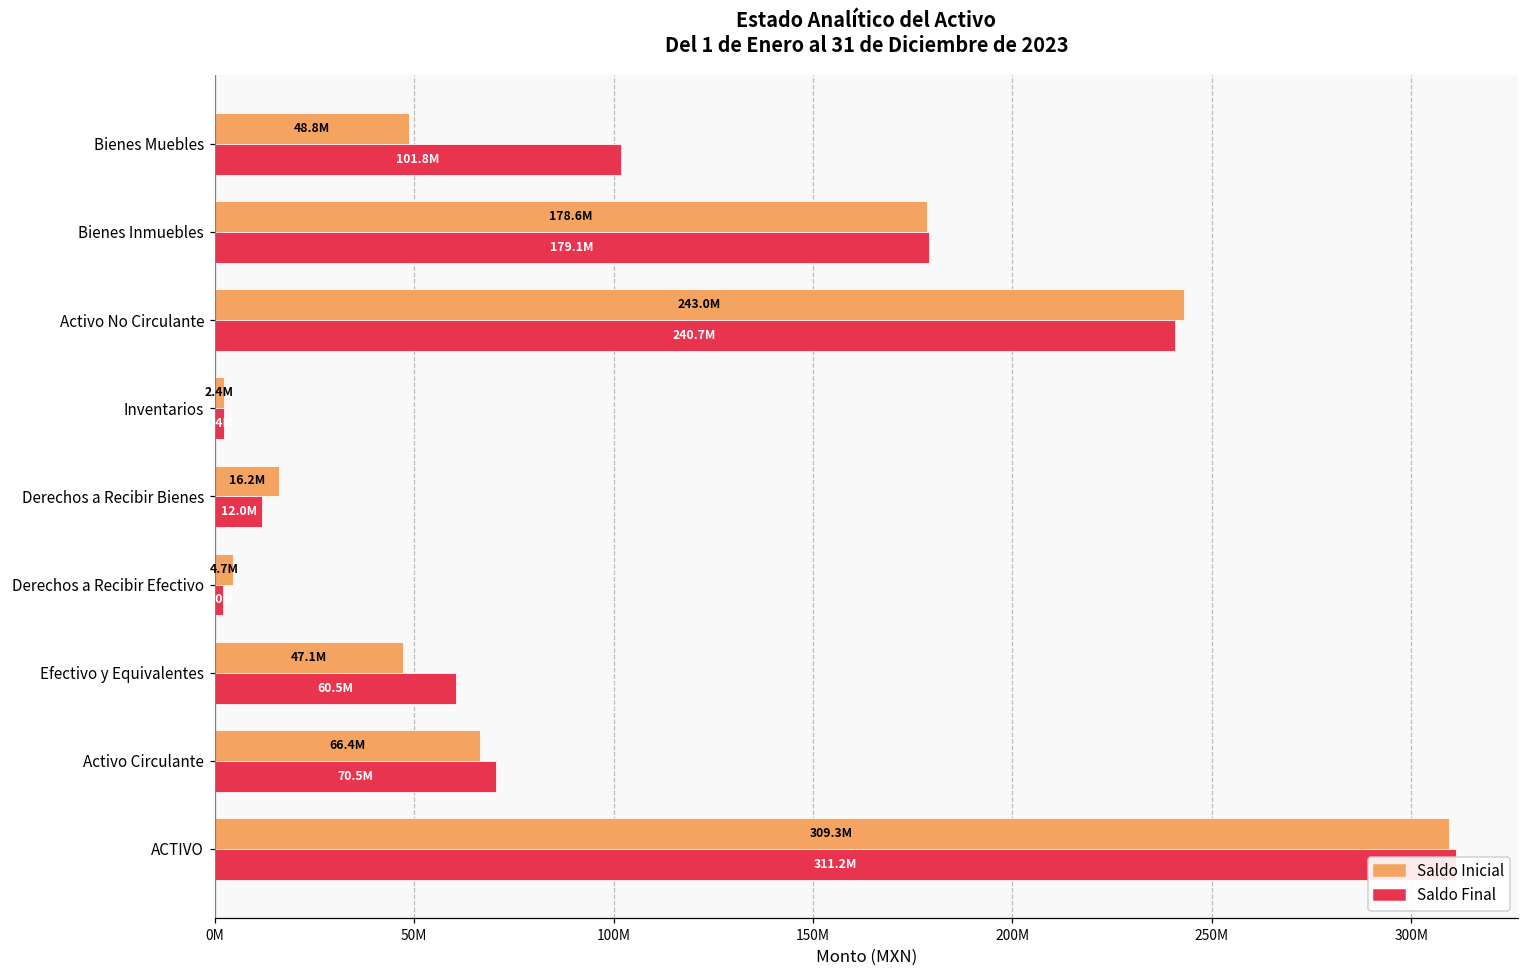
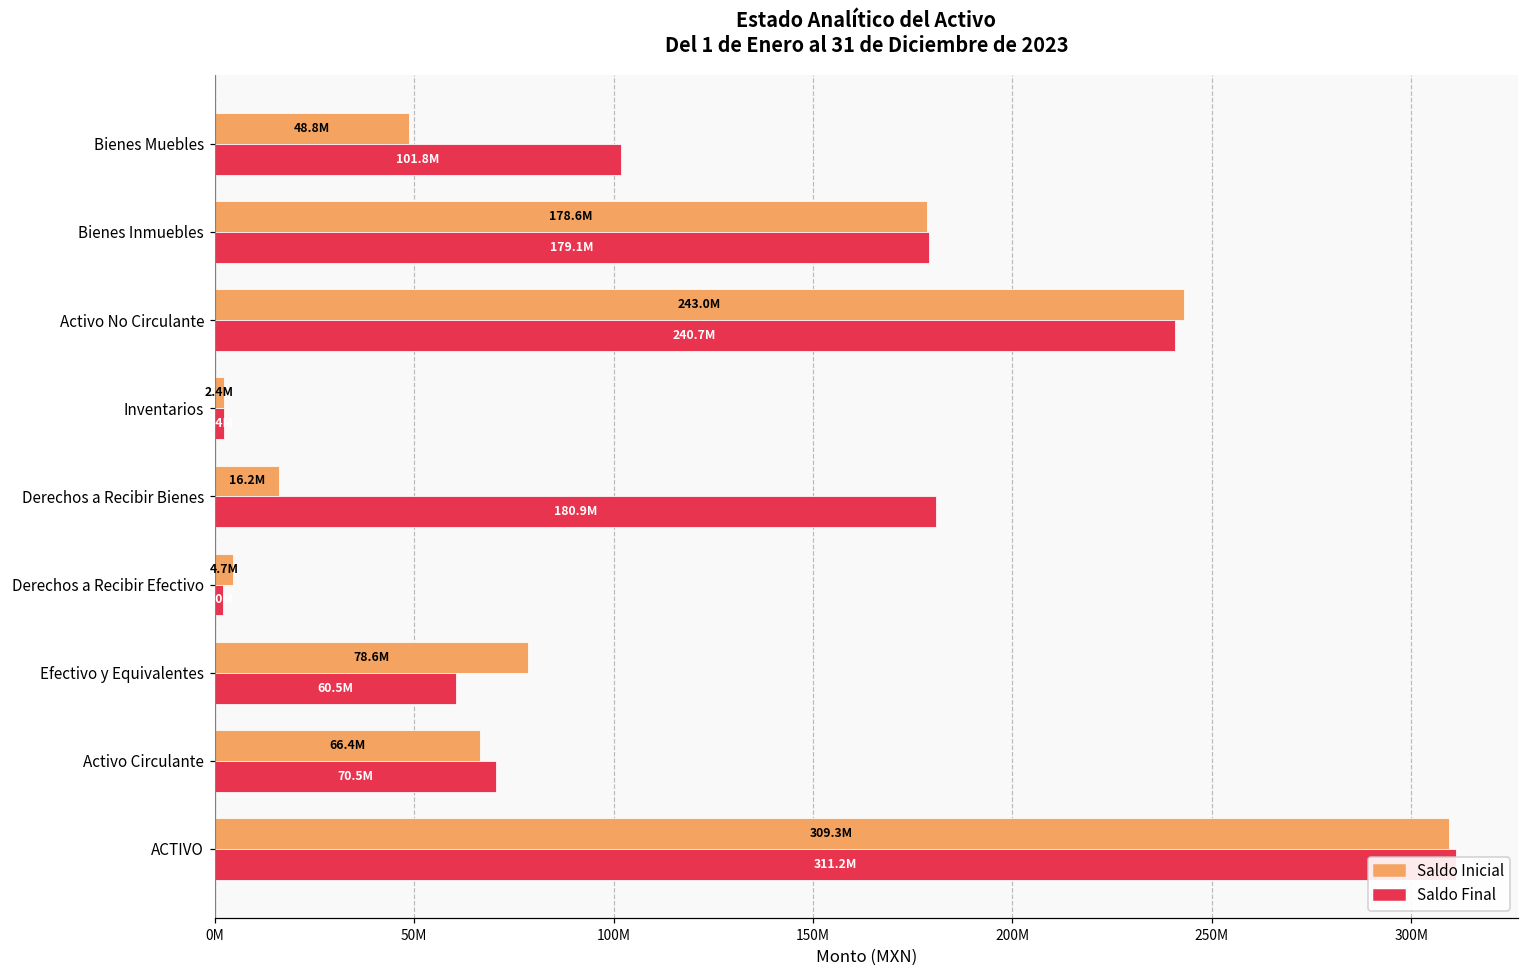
Saldo Final, Derechos a Recibir Bienes: 12.0M -> 180.9M
Saldo Inicial, Efectivo y Equivalentes: 47.1M -> 78.6M
